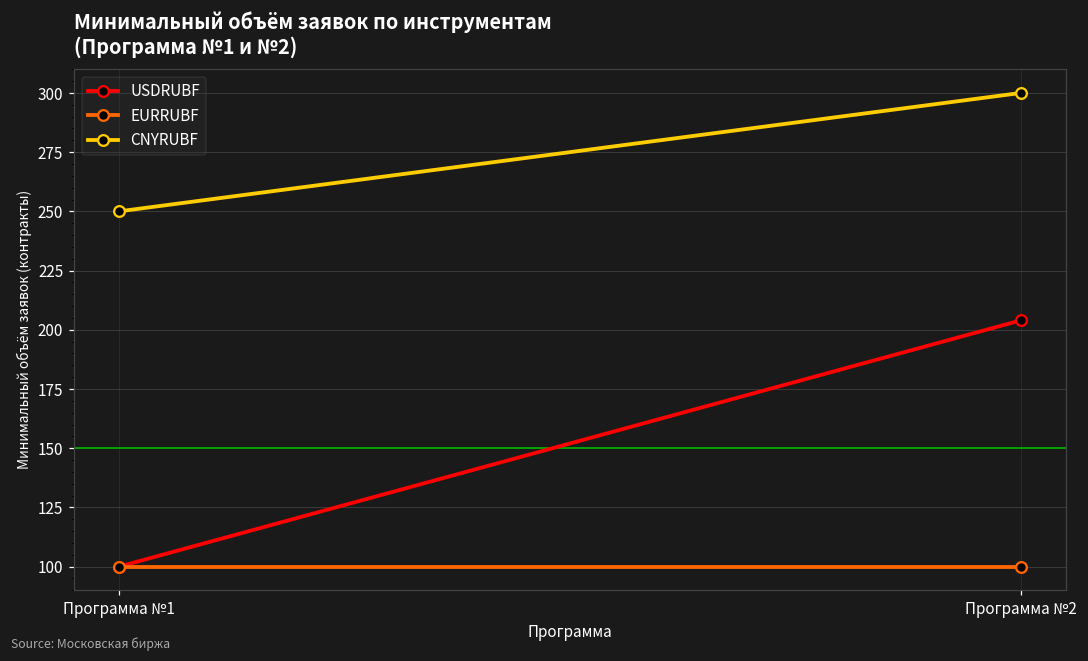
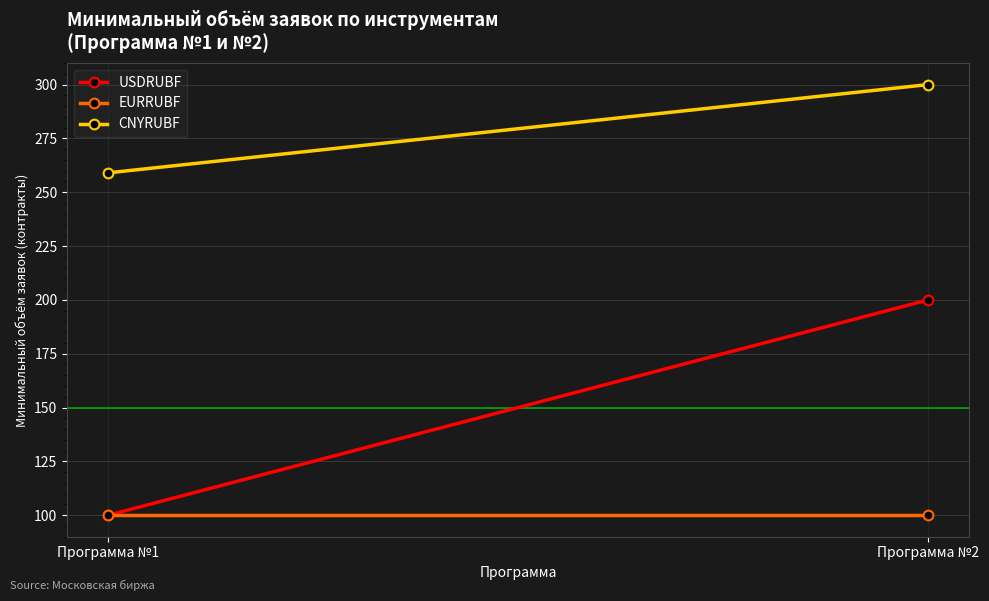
CNYRUBF, Программа №1: 250 -> 259
USDRUBF, Программа №2: 204 -> 200
